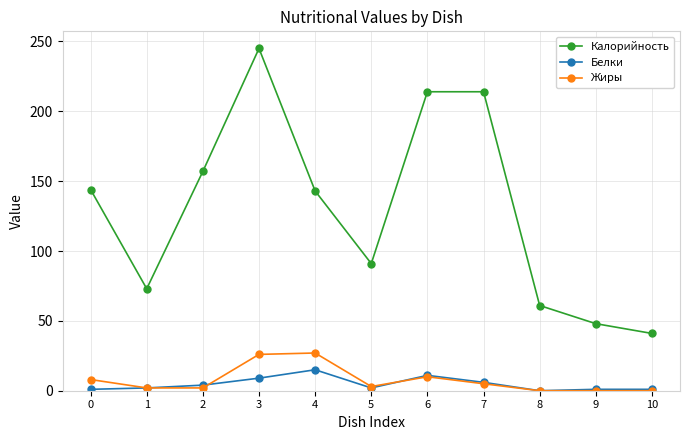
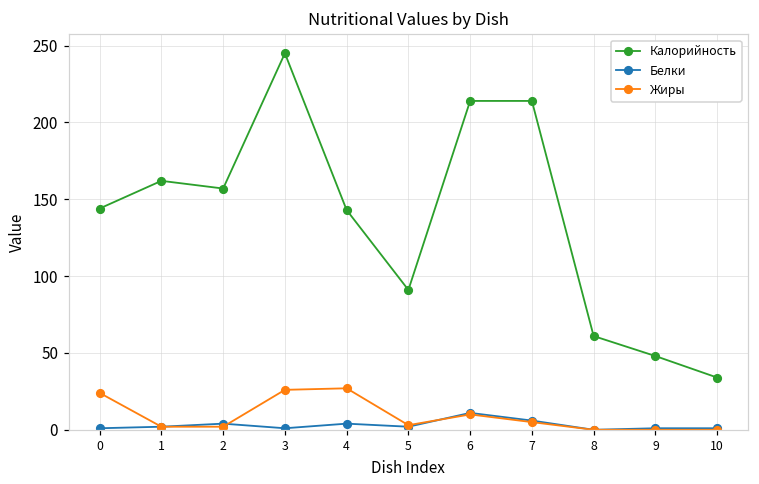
Жиры, 0: 8 -> 24
Калорийность, 1: 73 -> 162
Белки, 3: 9 -> 1
Белки, 4: 15 -> 4
Калорийность, 10: 41 -> 34
